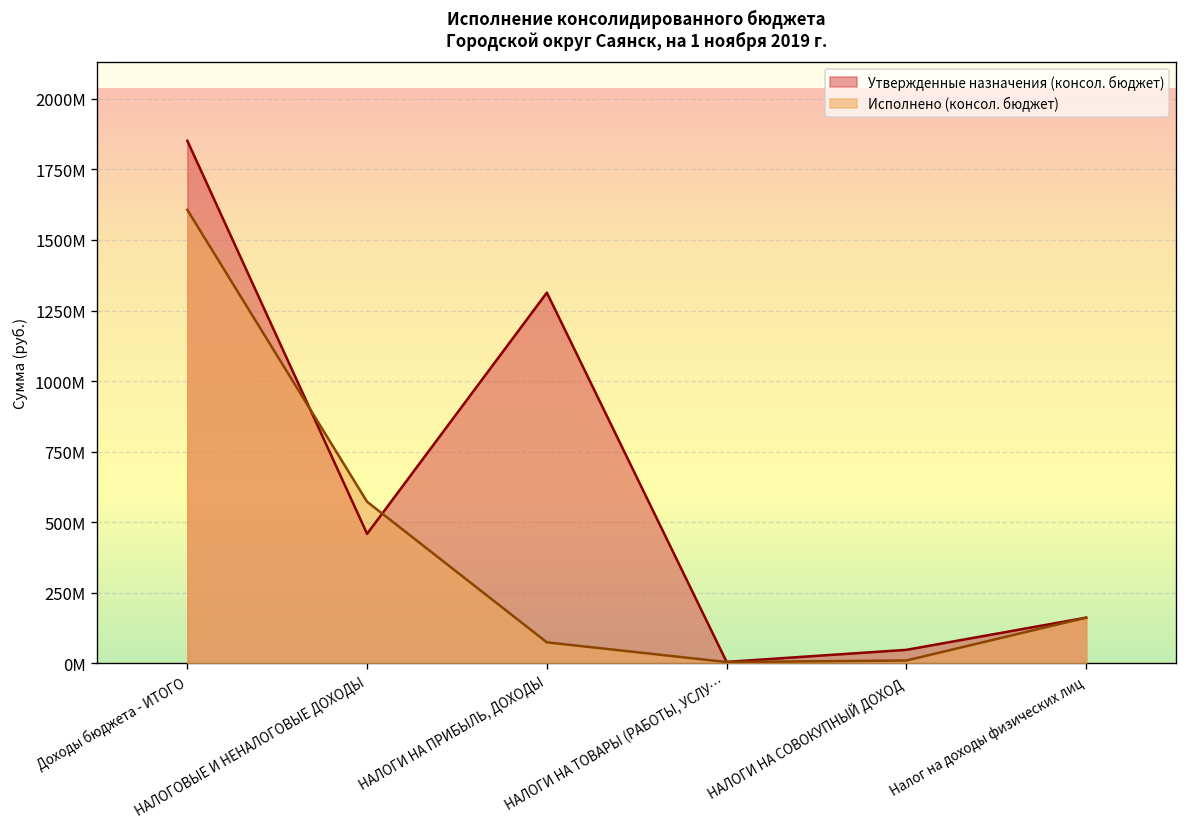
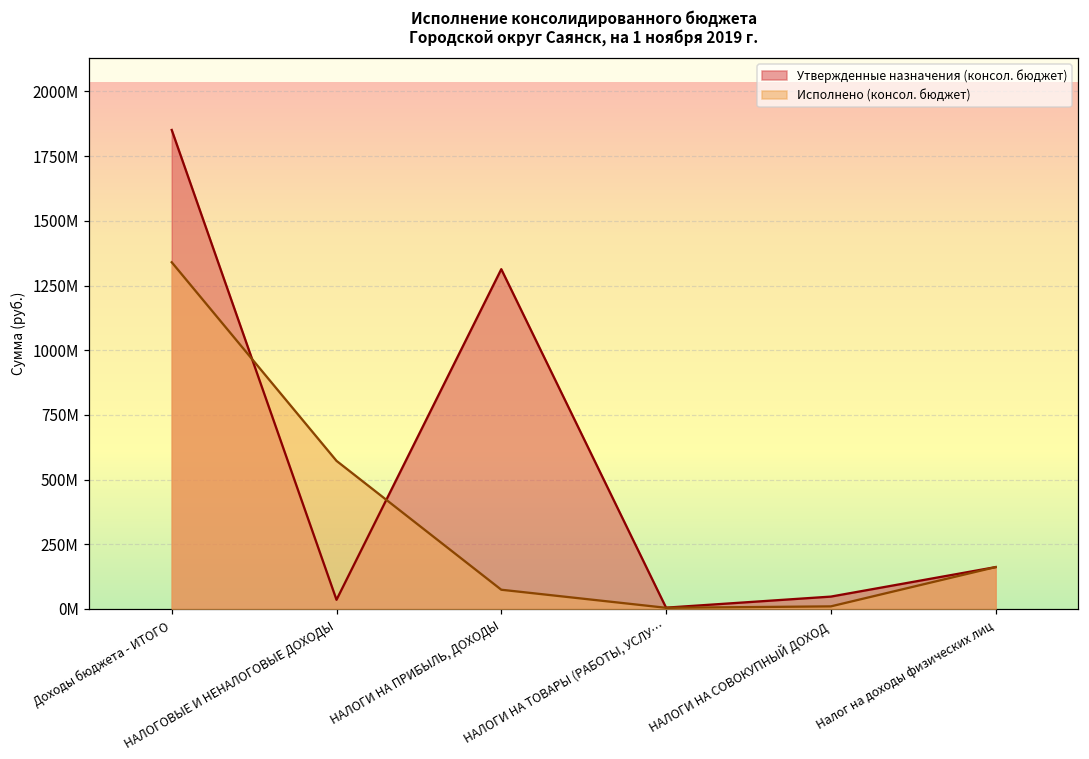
Исполнено (консол. бюджет), Доходы бюджета - ИТОГО: 1610000000 -> 1340000000
Утвержденные назначения (консол. бюджет), НАЛОГОВЫЕ И НЕНАЛОГОВЫЕ ДОХОДЫ: 460000000 -> 40000000
